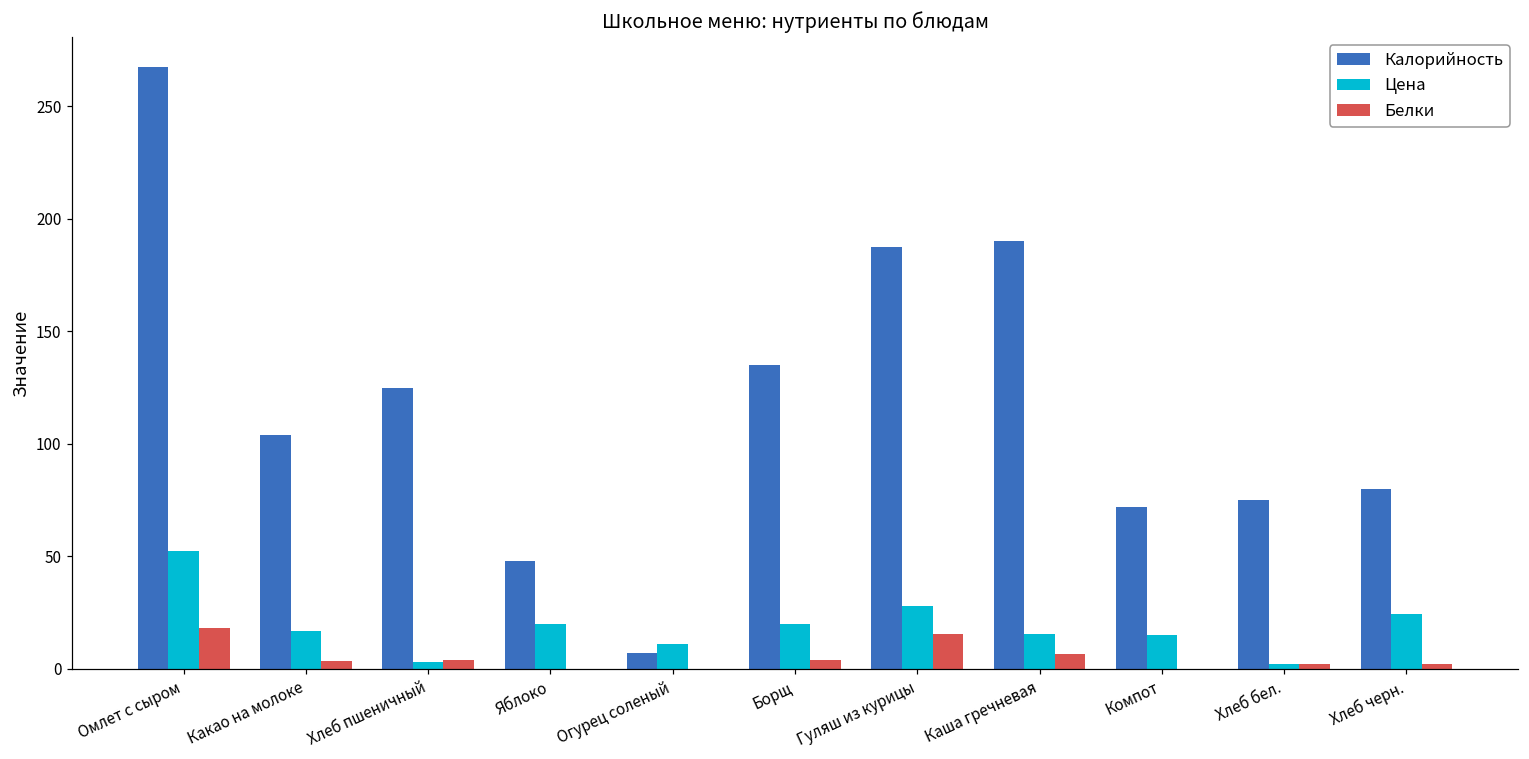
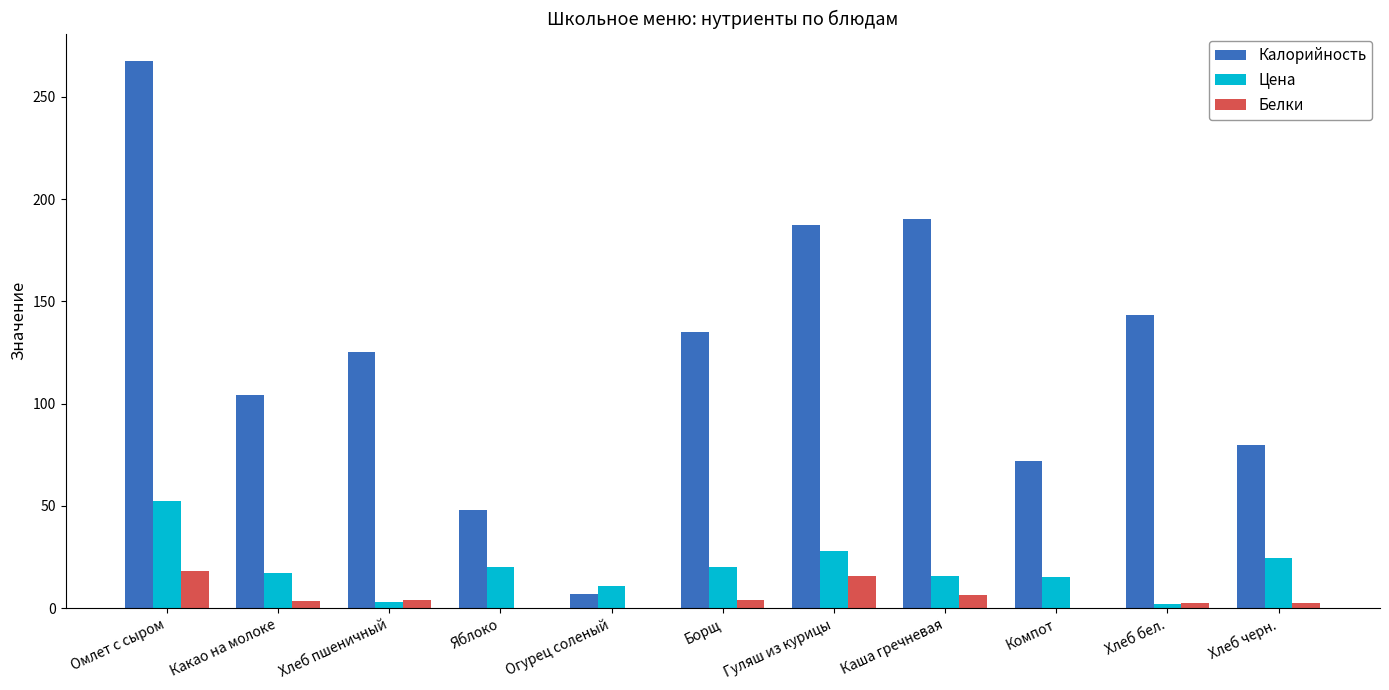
Калорийность, Хлеб бел.: 75 -> 143
